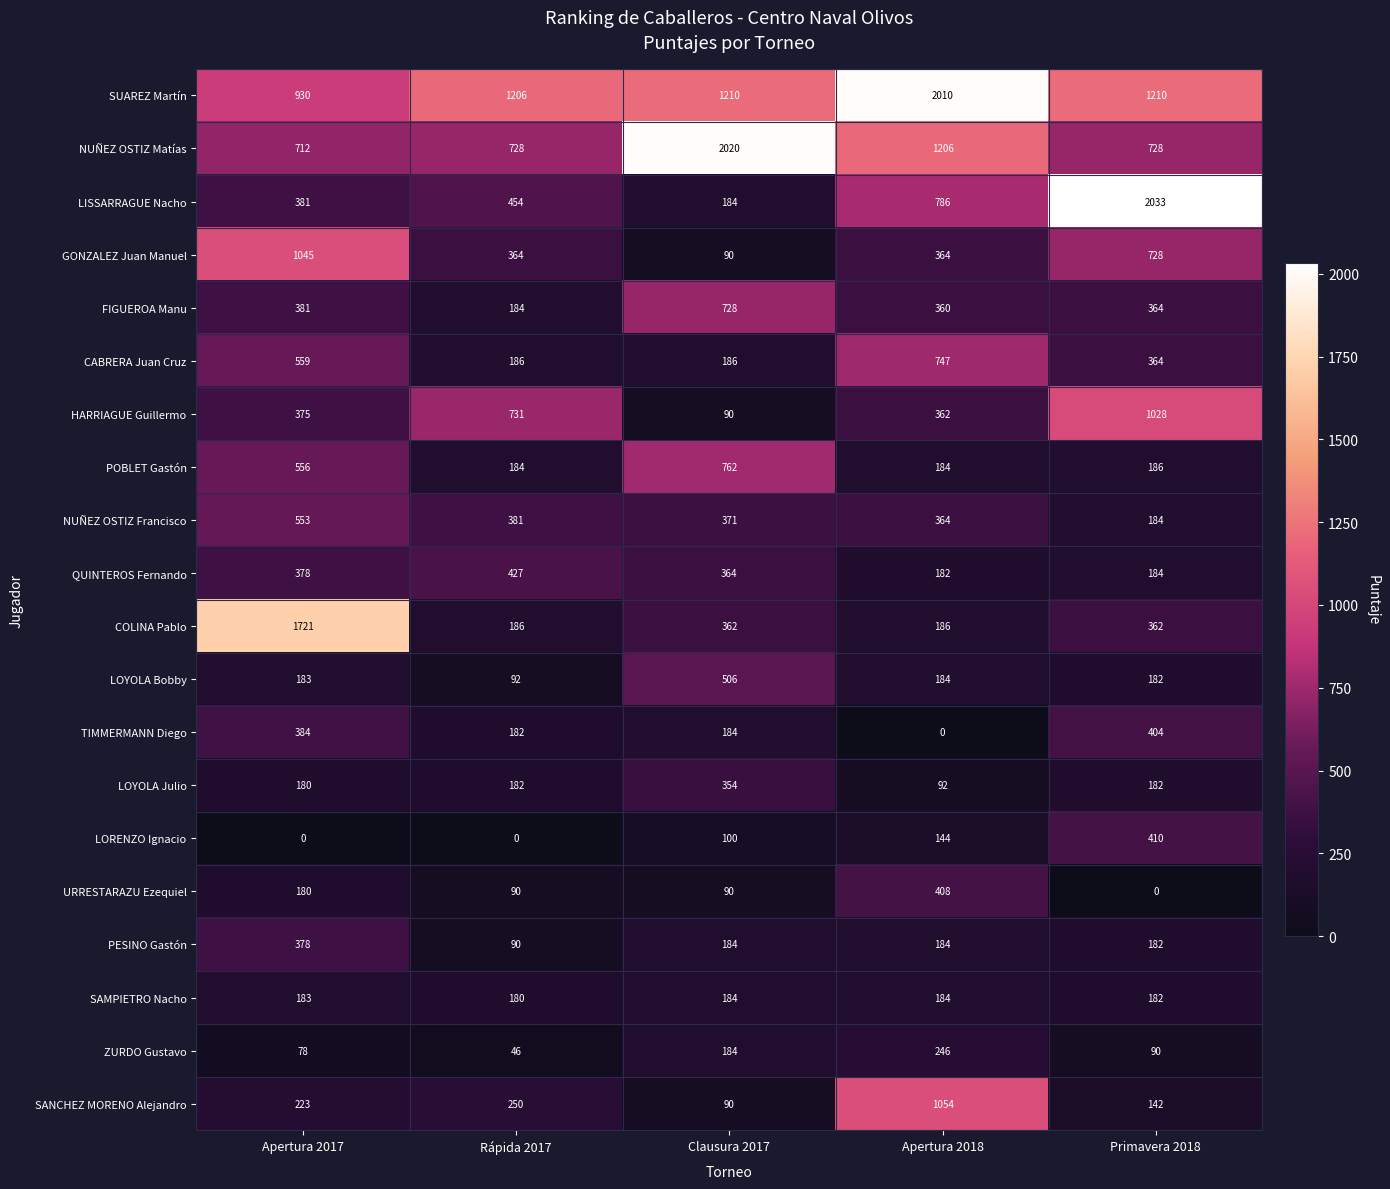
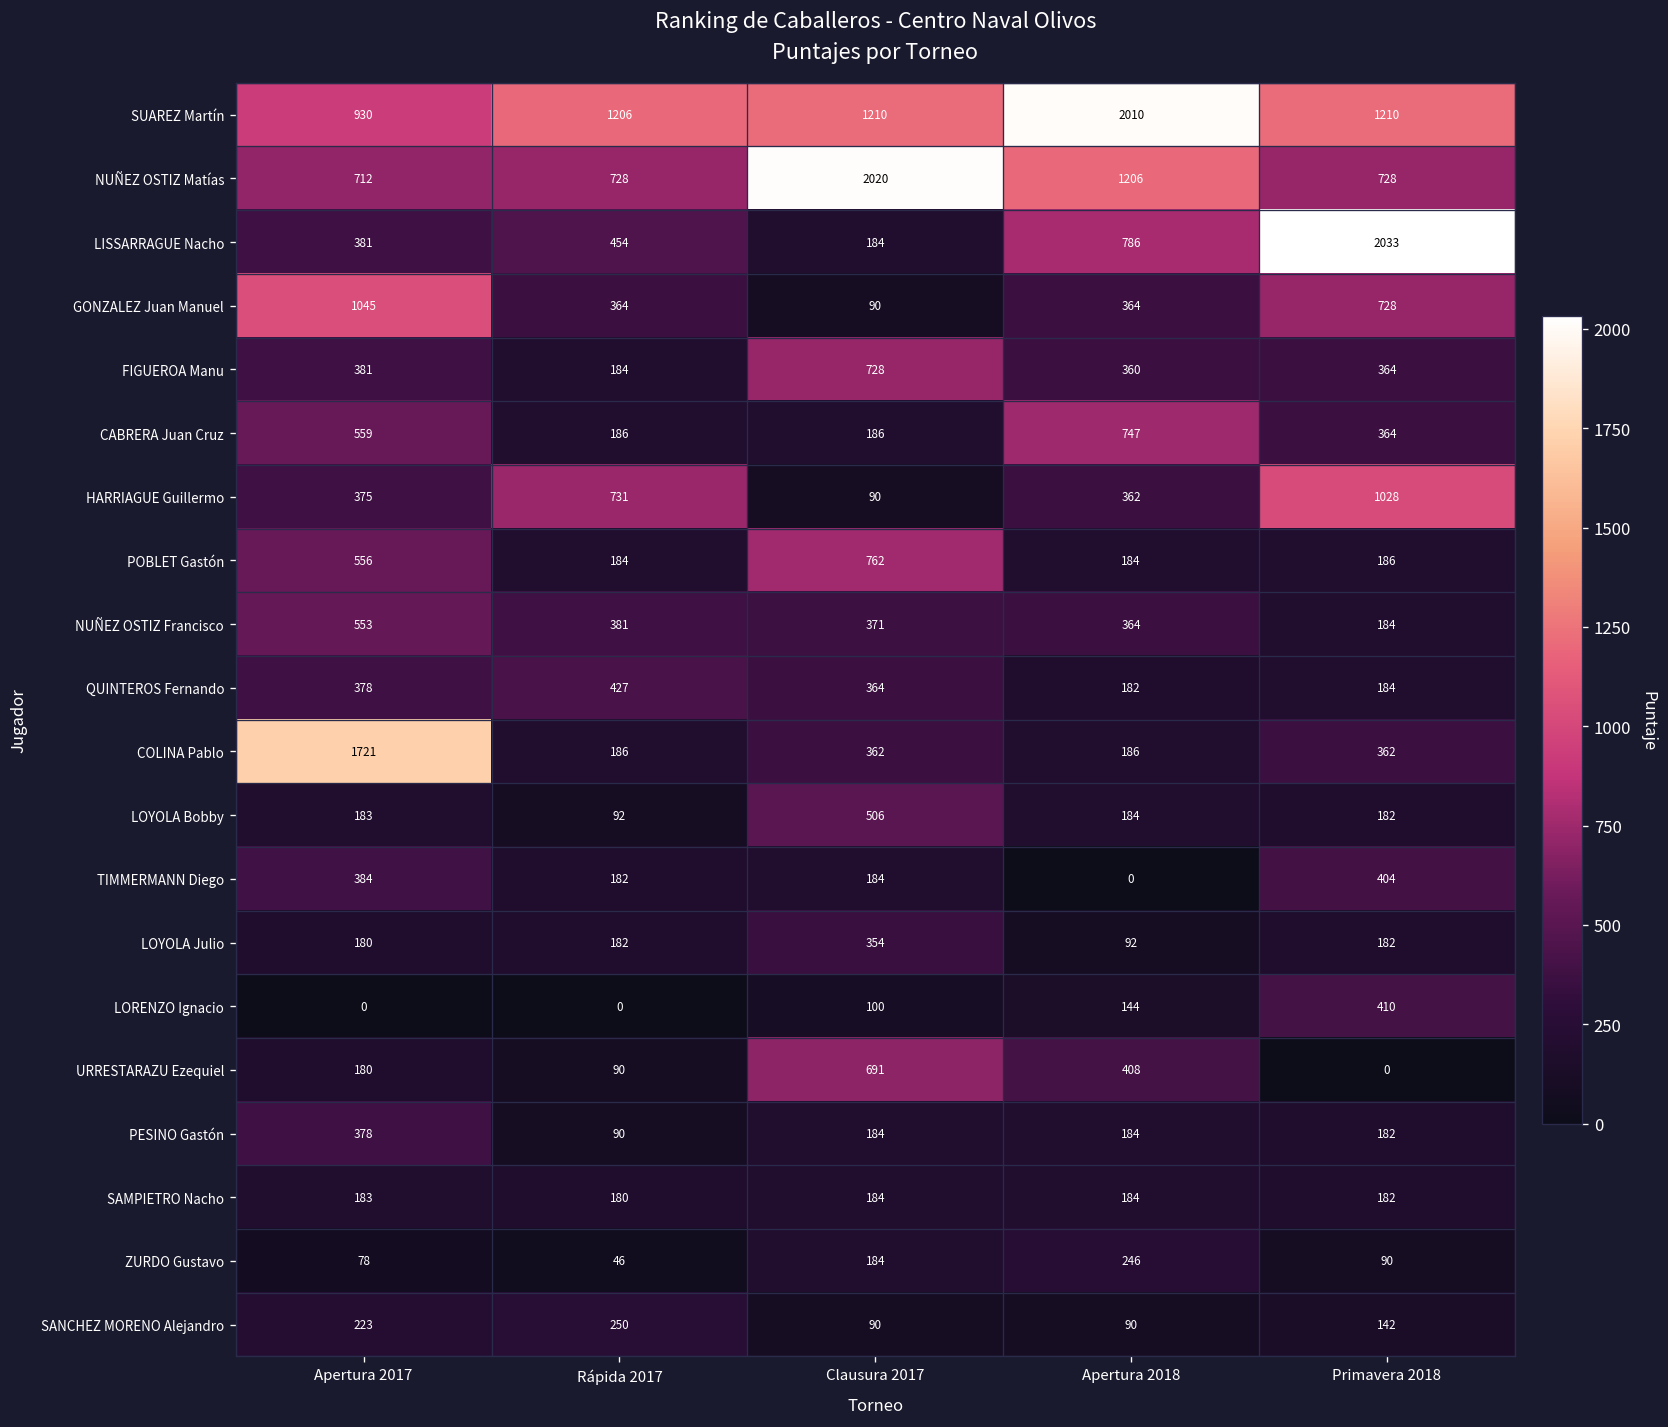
URRESTARAZU Ezequiel, Clausura 2017: 90 -> 691
SANCHEZ MORENO Alejandro, Apertura 2018: 1054 -> 90
